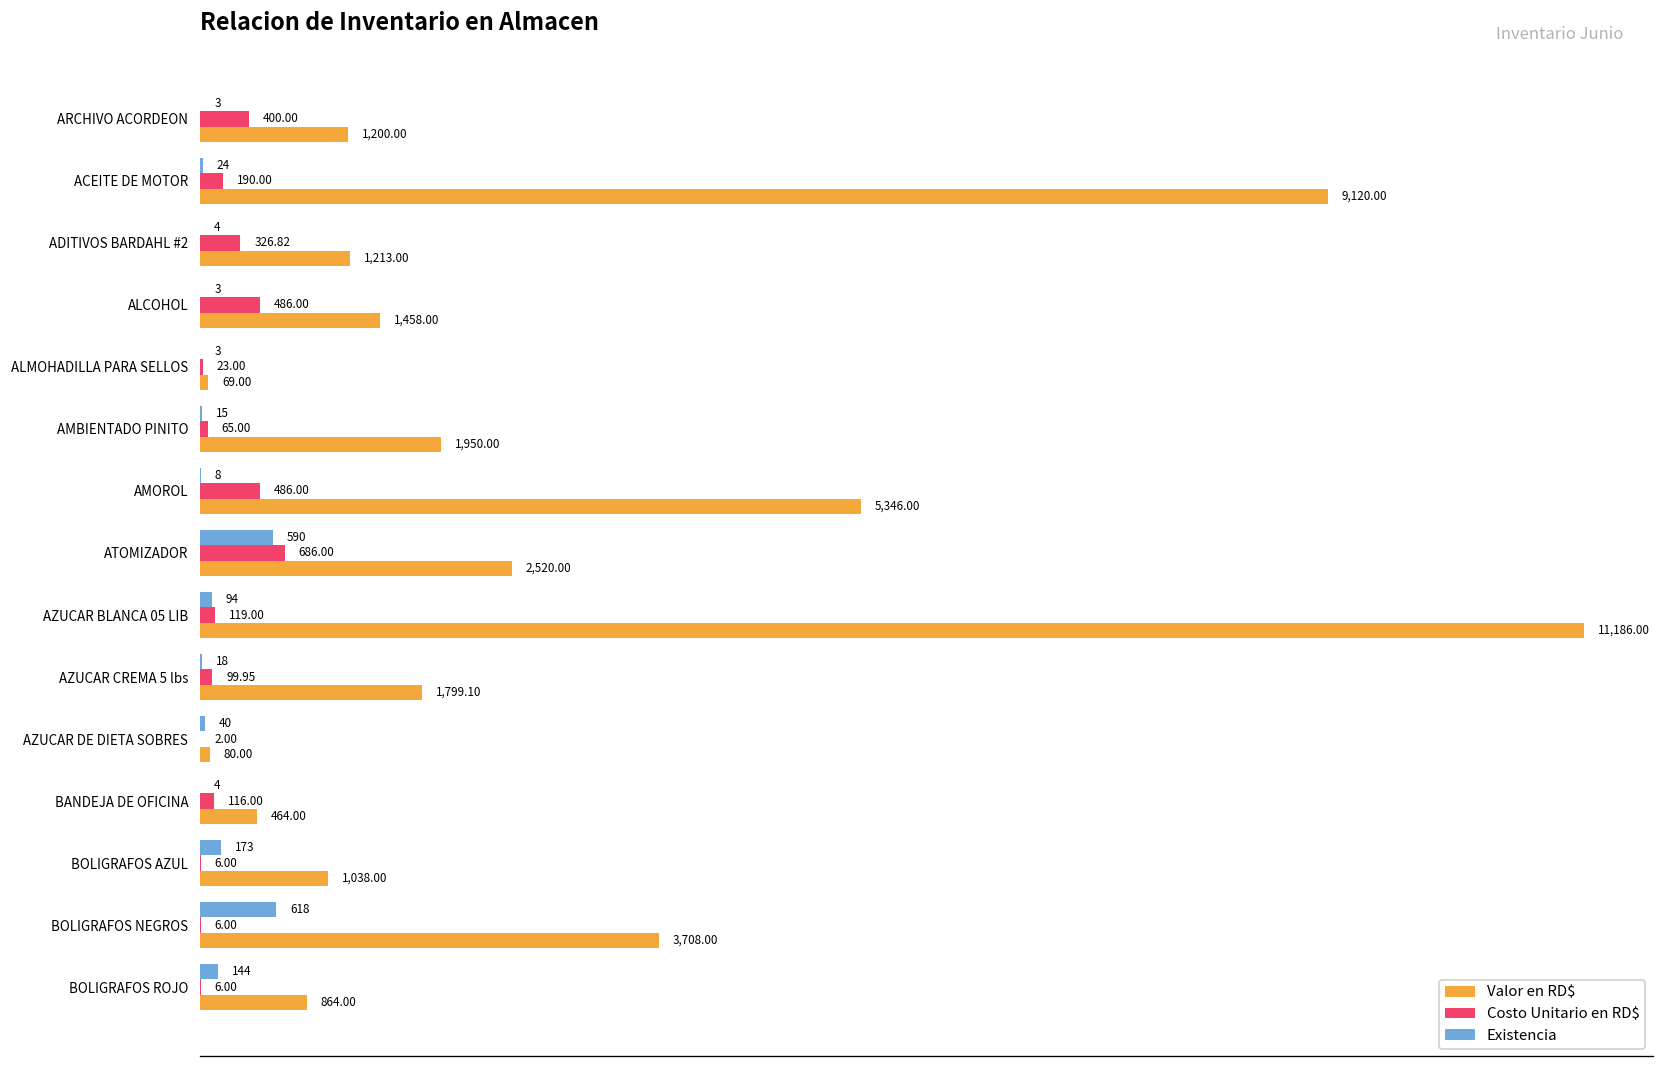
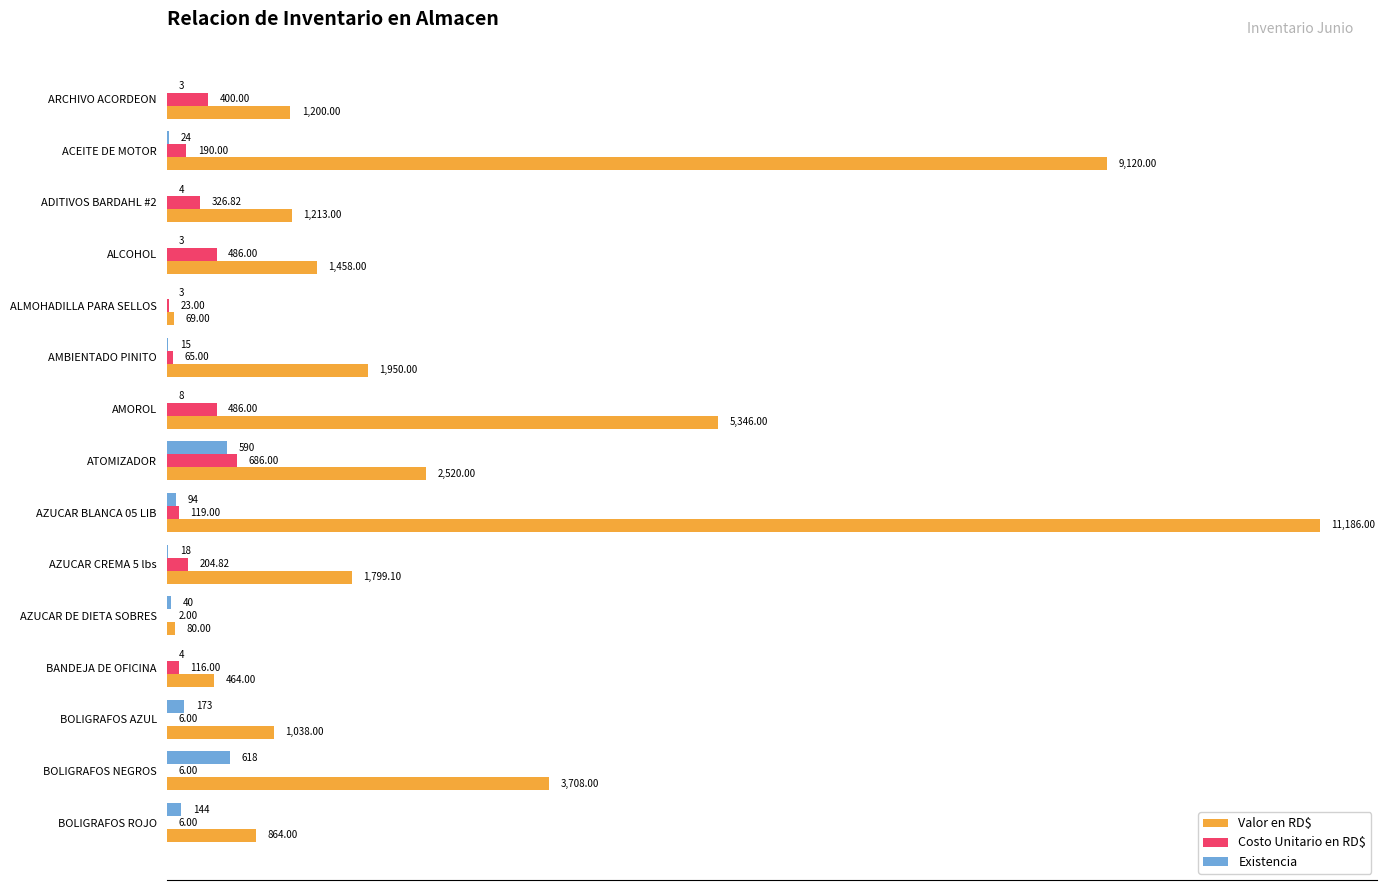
Costo Unitario en RD$, AZUCAR CREMA 5 lbs: 99.95 -> 204.82
